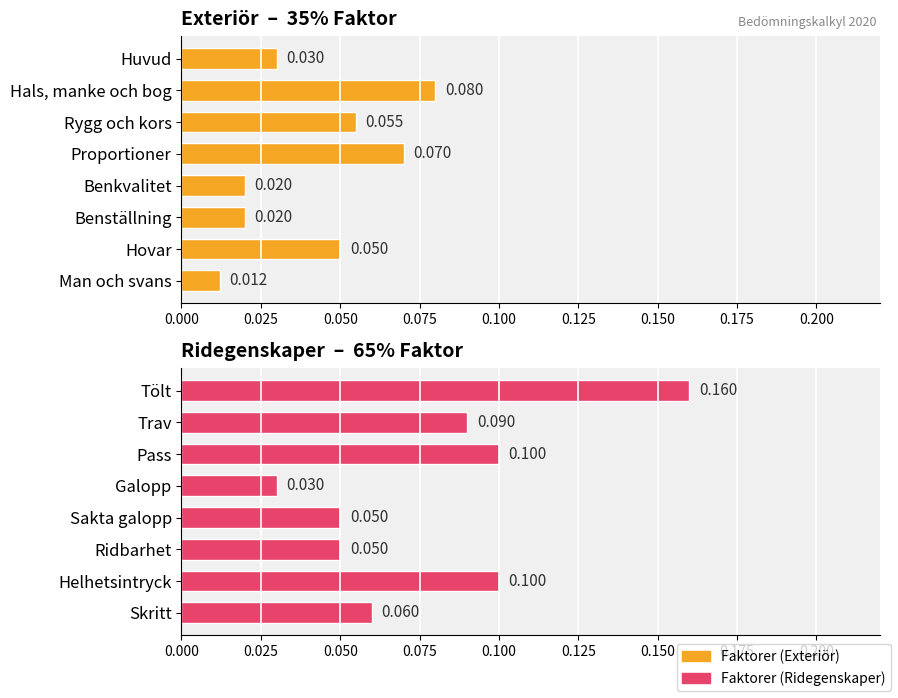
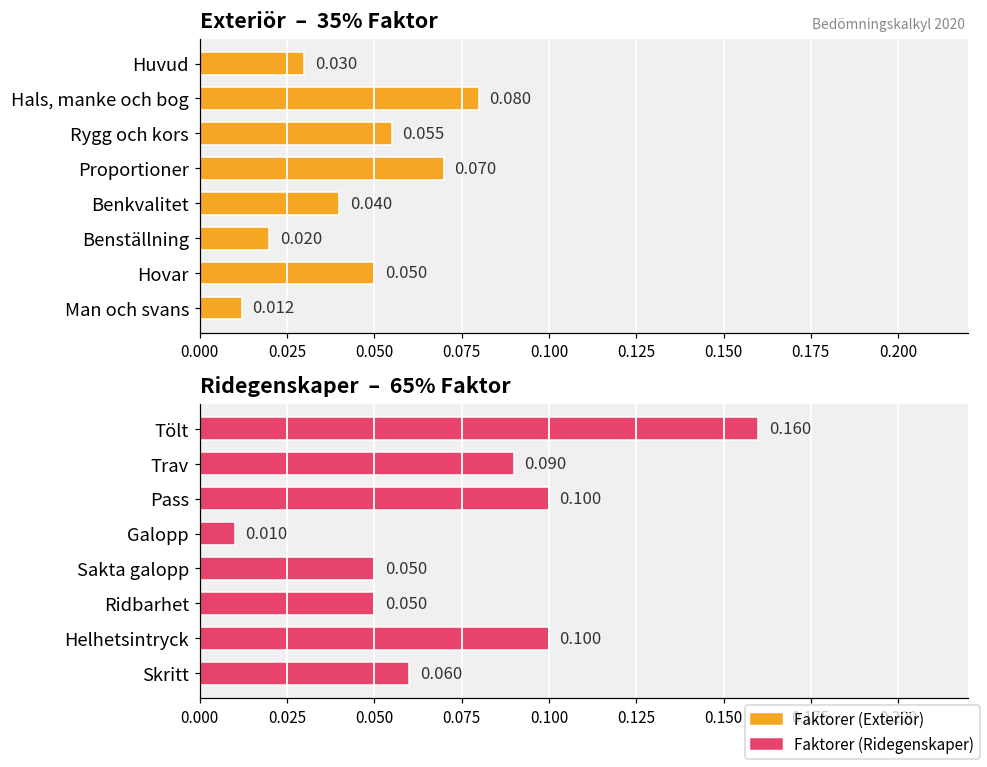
Exteriör – 35% Faktor, Benkvalitet: 0.020 -> 0.040
Ridegenskaper – 65% Faktor, Galopp: 0.030 -> 0.010
